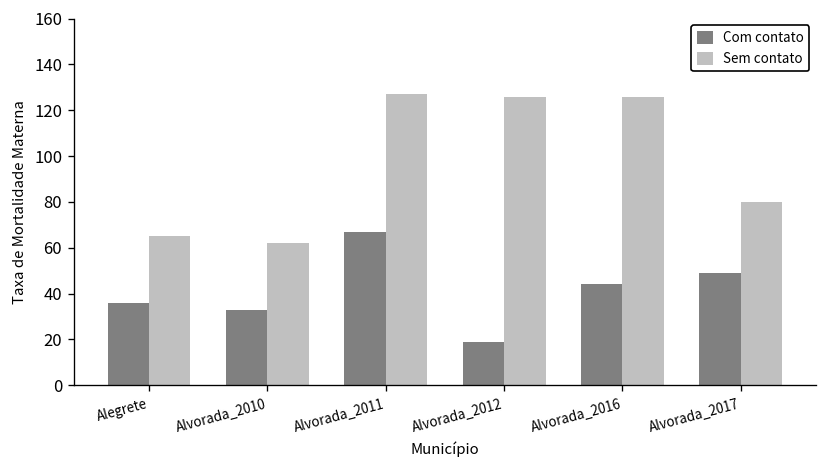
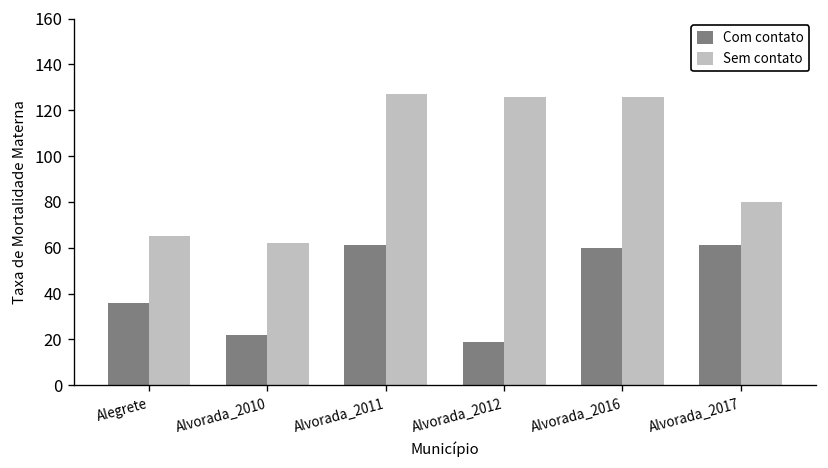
Com contato, Alvorada_2010: 33 -> 22
Com contato, Alvorada_2011: 67 -> 61
Com contato, Alvorada_2016: 44 -> 60
Com contato, Alvorada_2017: 49 -> 61
